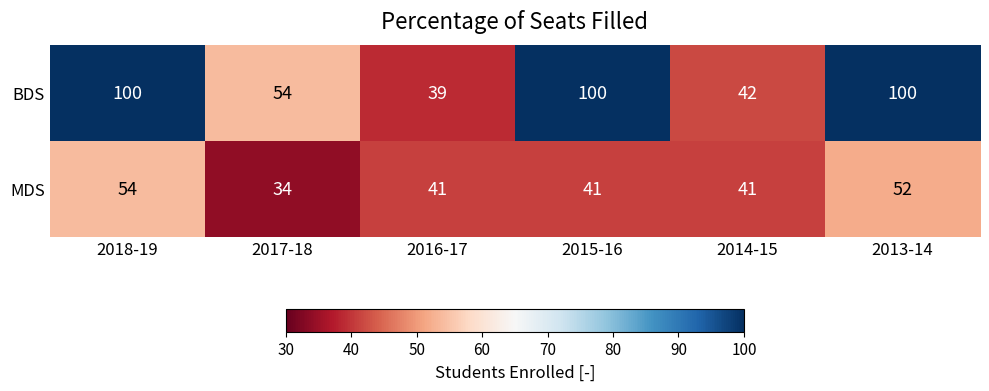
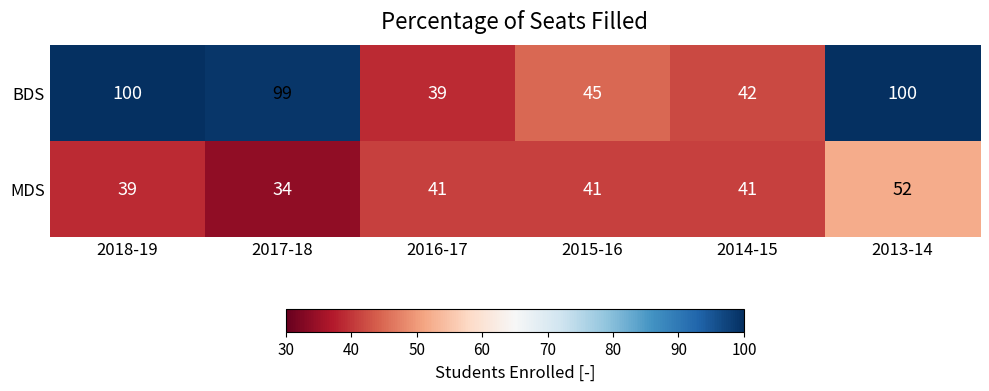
BDS, 2017-18: 54 -> 99
BDS, 2015-16: 100 -> 45
MDS, 2018-19: 54 -> 39
